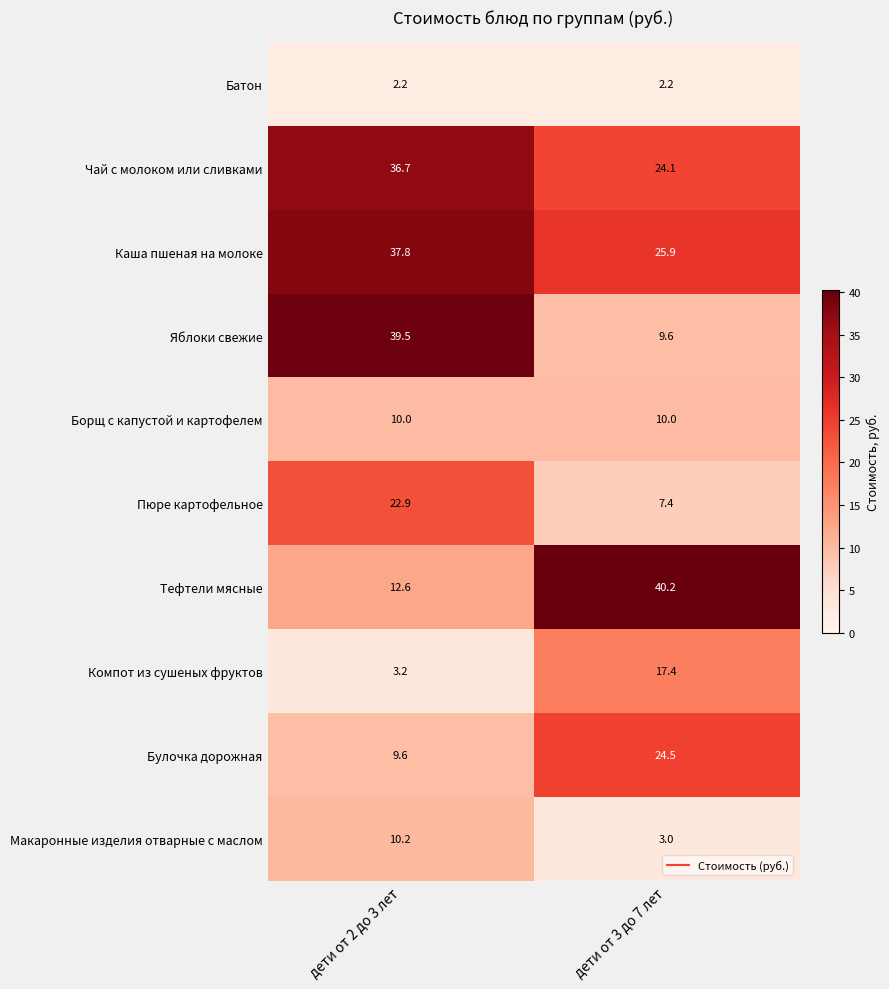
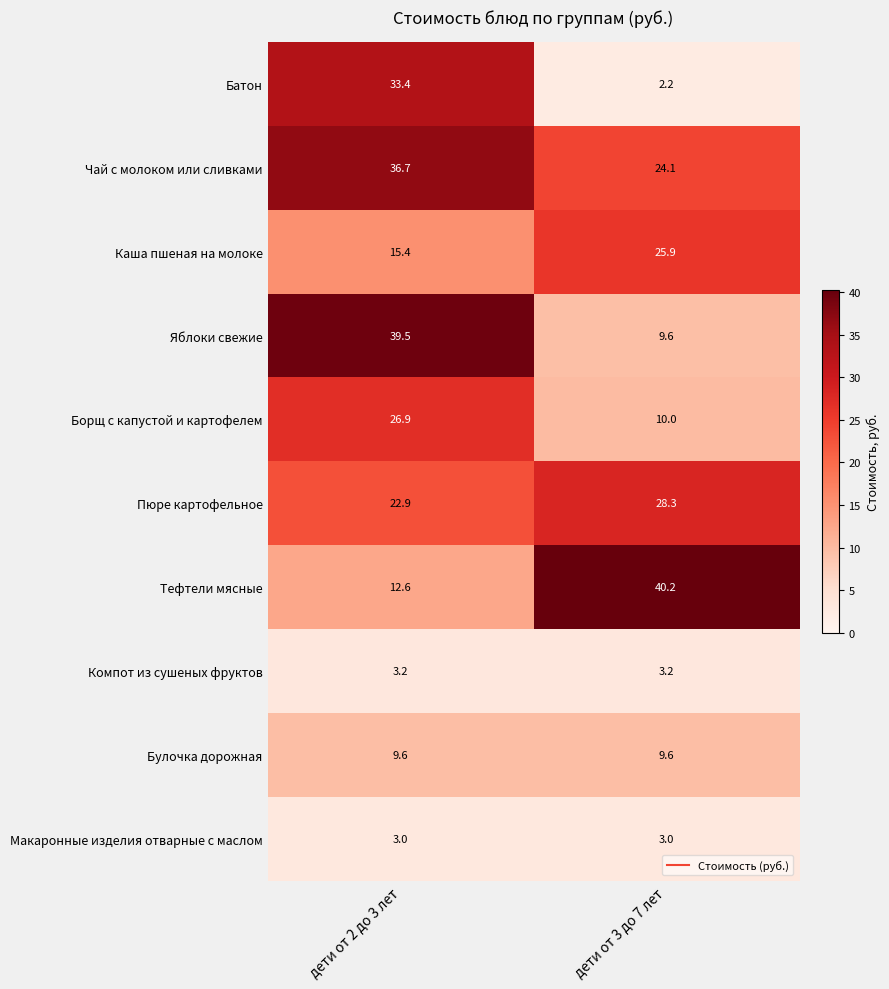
Батон, дети от 2 до 3 лет: 2.2 -> 33.4
Каша пшеная на молоке, дети от 2 до 3 лет: 37.8 -> 15.4
Борщ с капустой и картофелем, дети от 2 до 3 лет: 10.0 -> 26.9
Пюре картофельное, дети от 3 до 7 лет: 7.4 -> 28.3
Компот из сушеных фруктов, дети от 3 до 7 лет: 17.4 -> 3.2
Булочка дорожная, дети от 3 до 7 лет: 24.5 -> 9.6
Макаронные изделия отварные с маслом, дети от 2 до 3 лет: 10.2 -> 3.0
